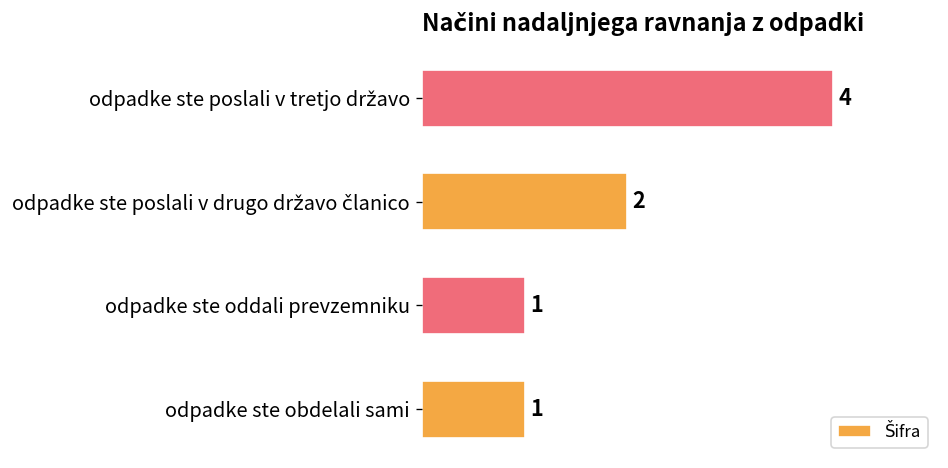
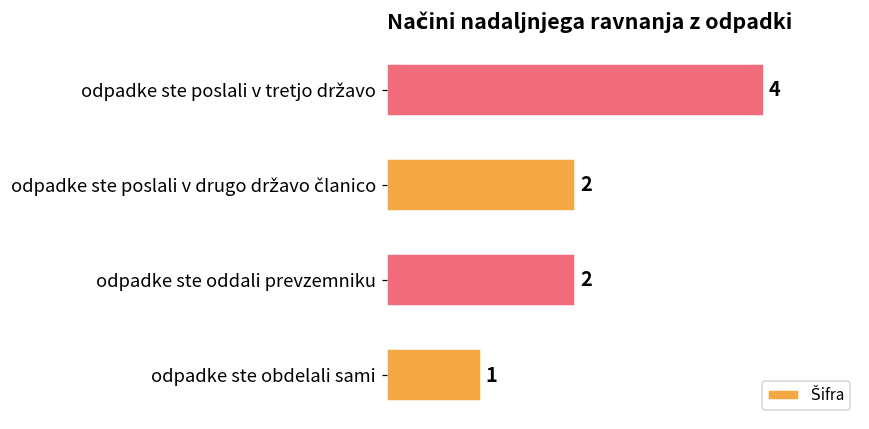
odpadke ste oddali prevzemniku: 1 -> 2
